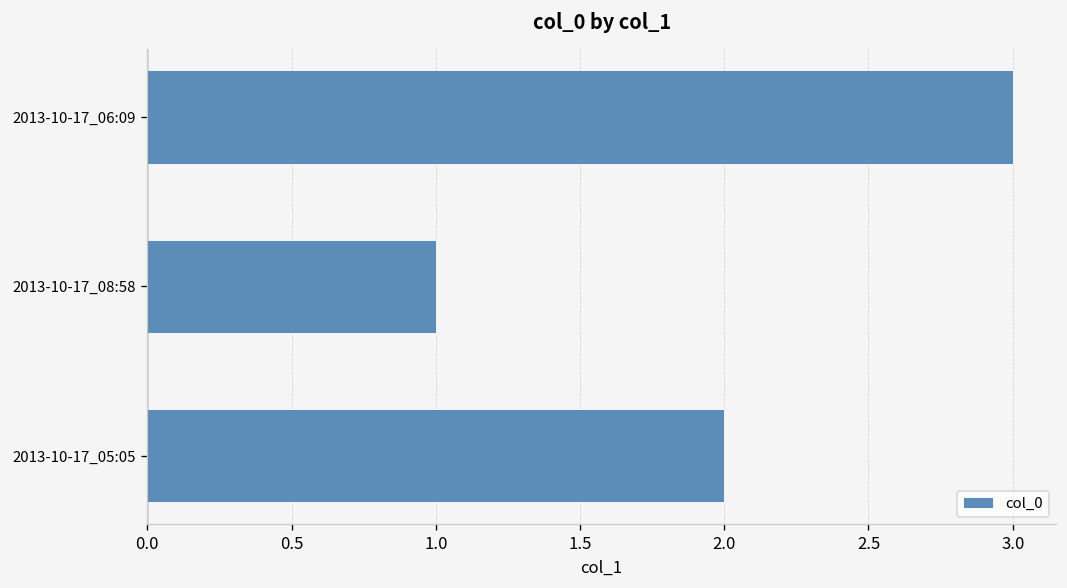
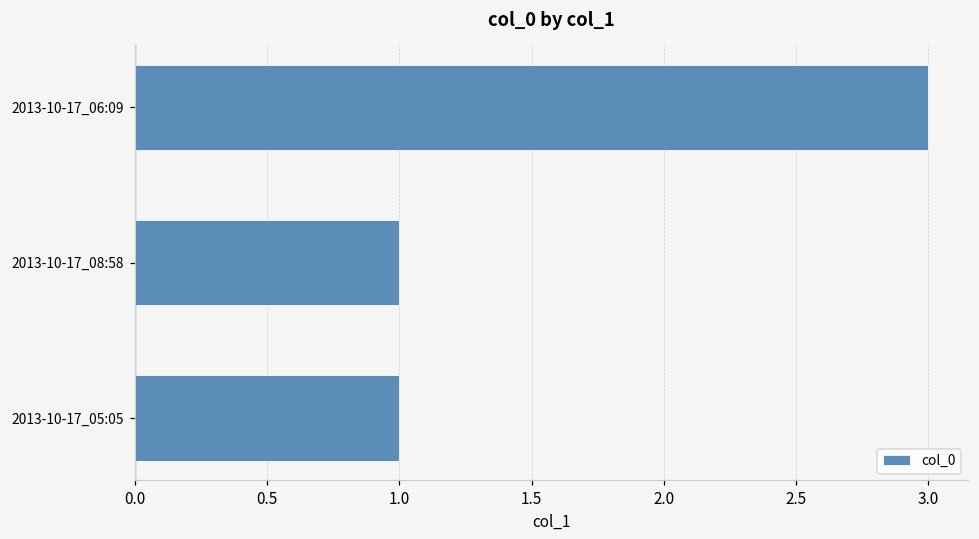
2013-10-17_05:05: 2 -> 1
